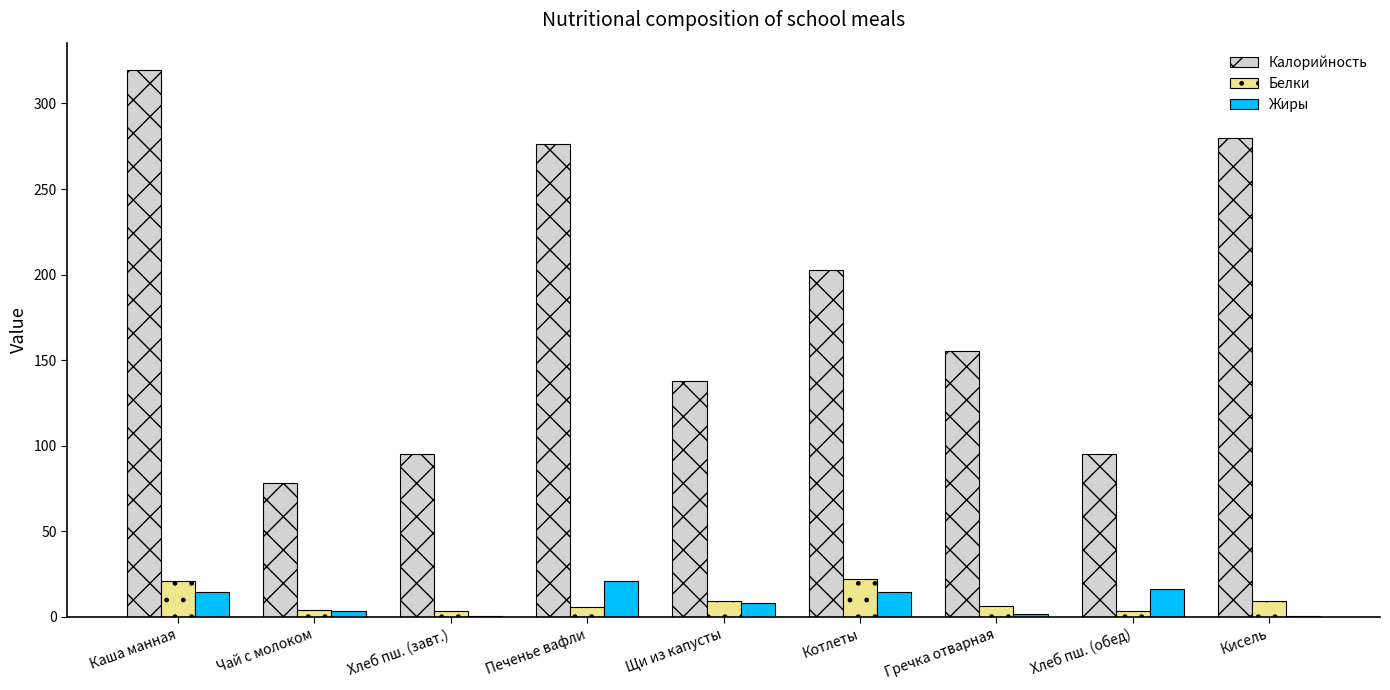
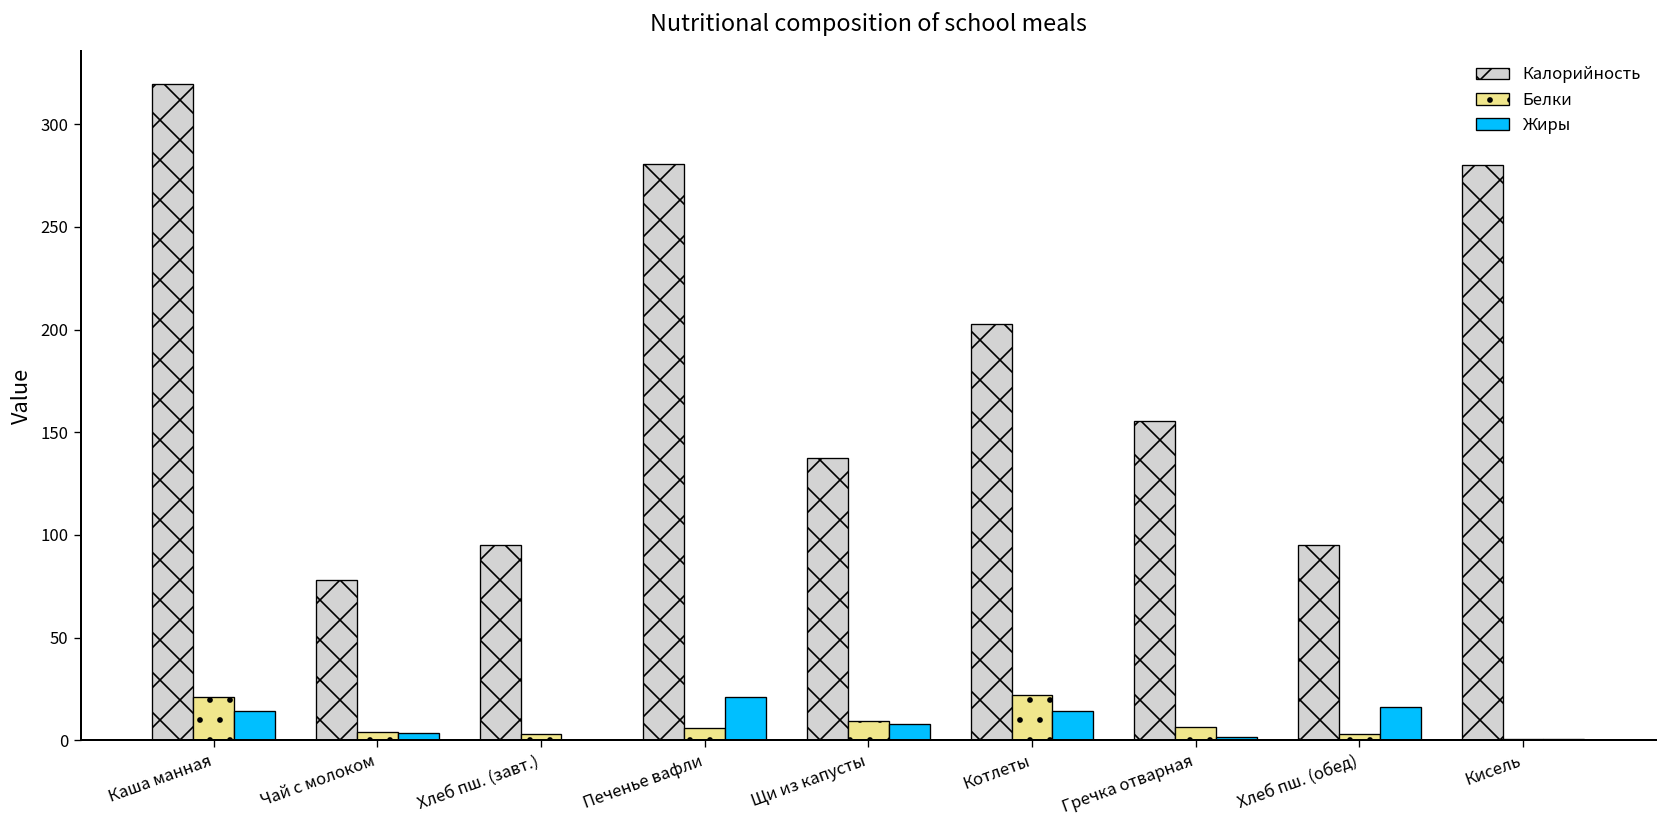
Калорийность, Печенье вафли: 276 -> 281
Белки, Кисель: 9 -> 1
